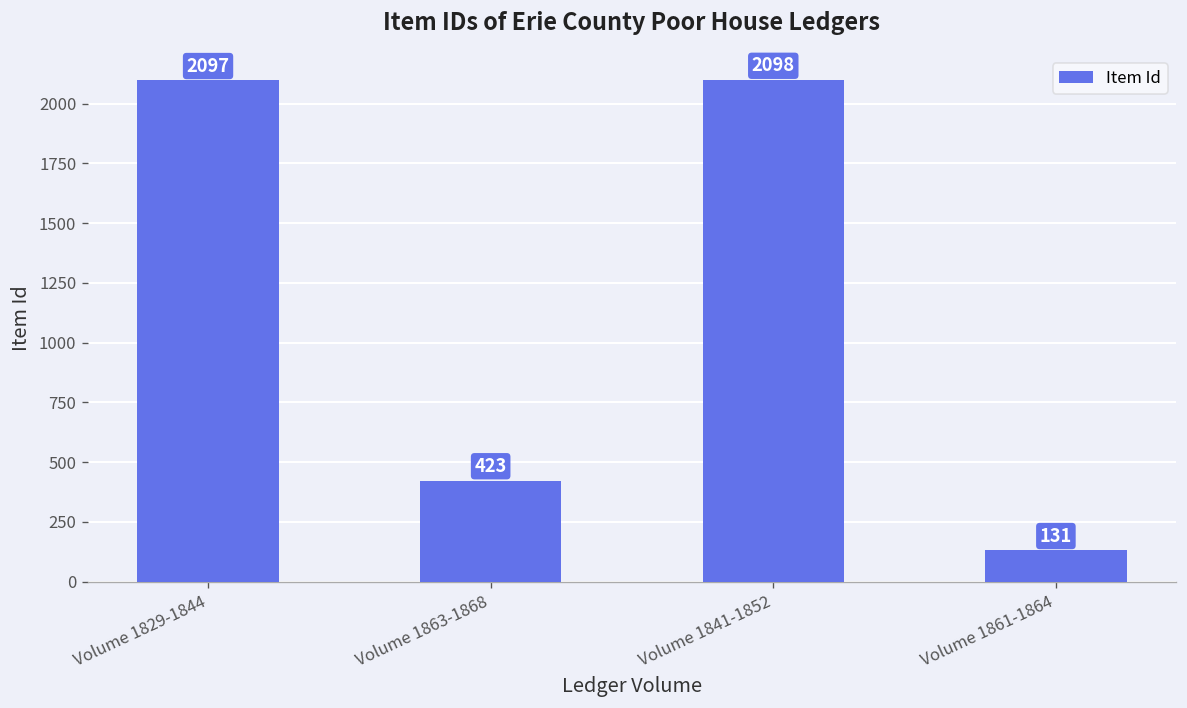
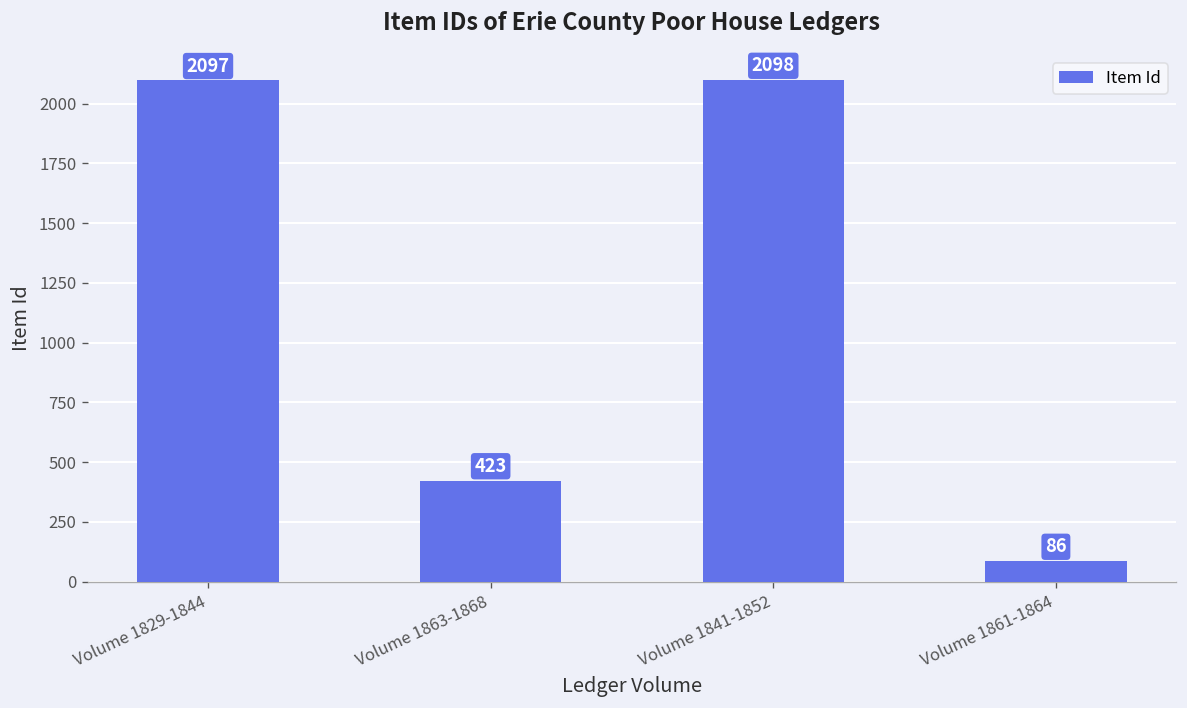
Volume 1861-1864: 131 -> 86
